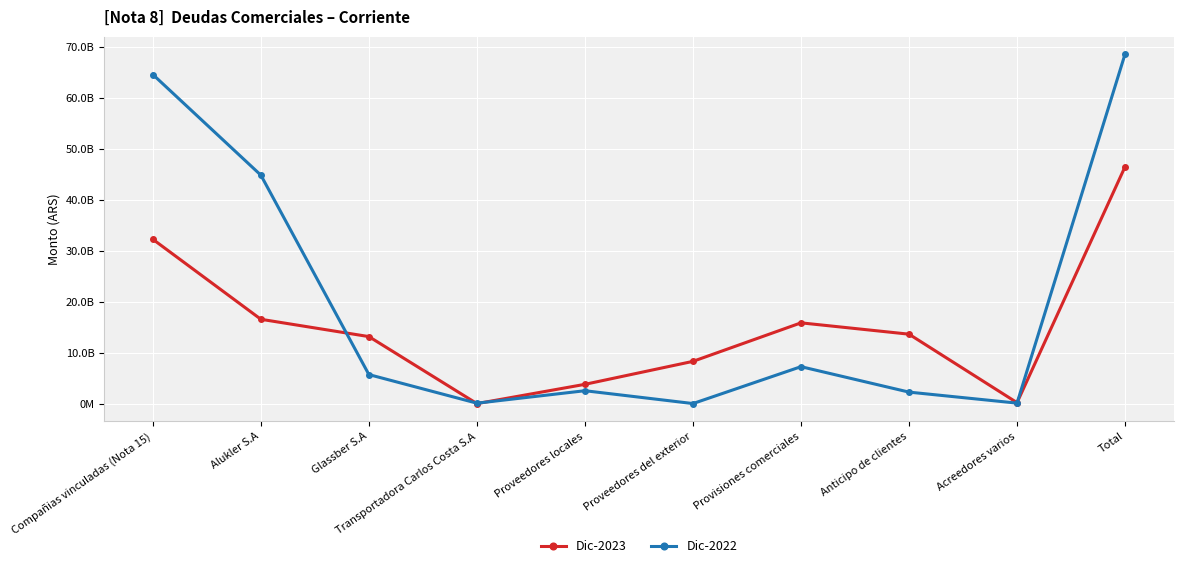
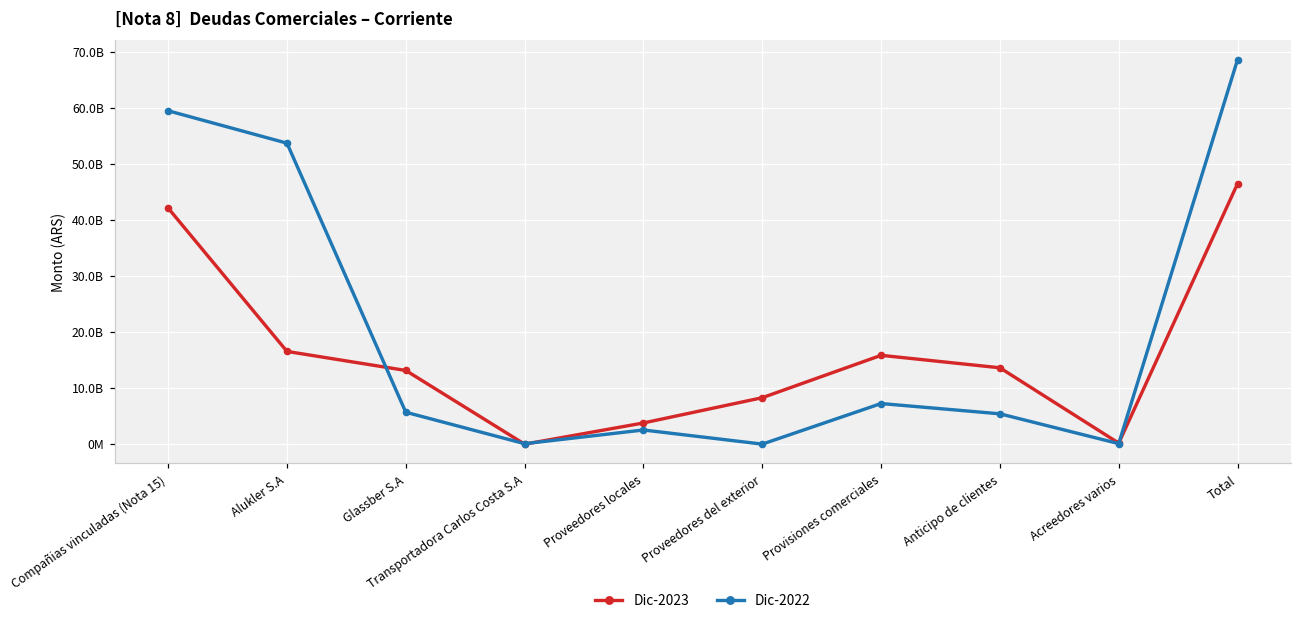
Dic-2023, Compañias vinculadas (Nota 15): 32000000000 -> 42000000000
Dic-2022, Compañias vinculadas (Nota 15): 65000000000 -> 59000000000
Dic-2022, Alukler S.A: 45000000000 -> 54000000000
Dic-2022, Anticipo de clientes: 2000000000 -> 5000000000
